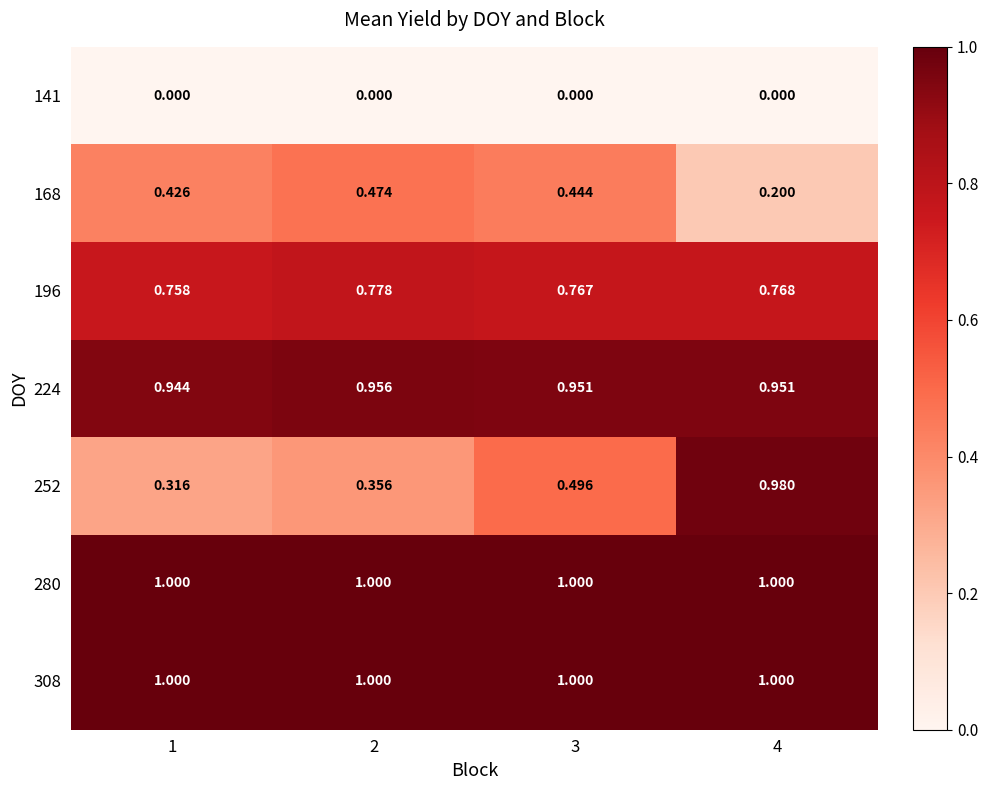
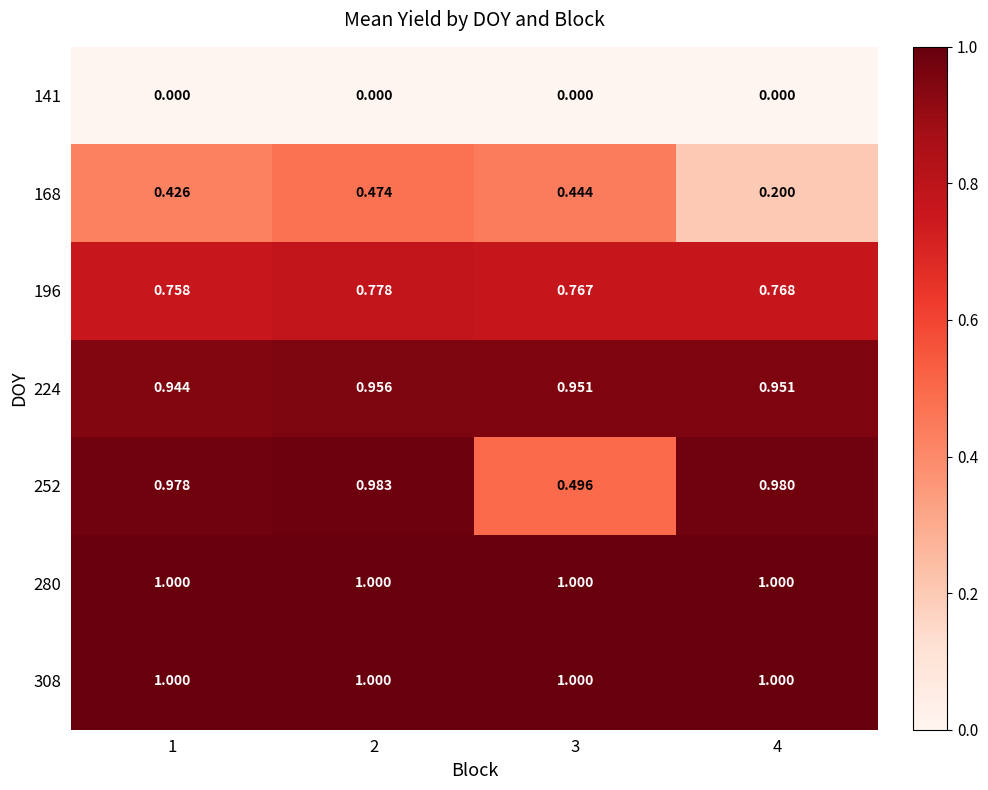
252, 1: 0.316 -> 0.978
252, 2: 0.356 -> 0.983
